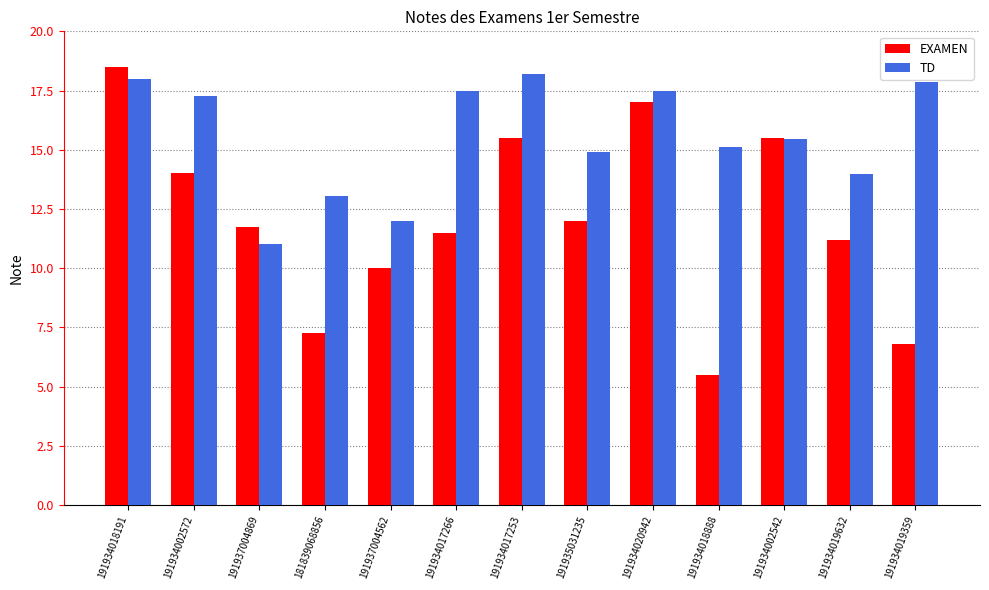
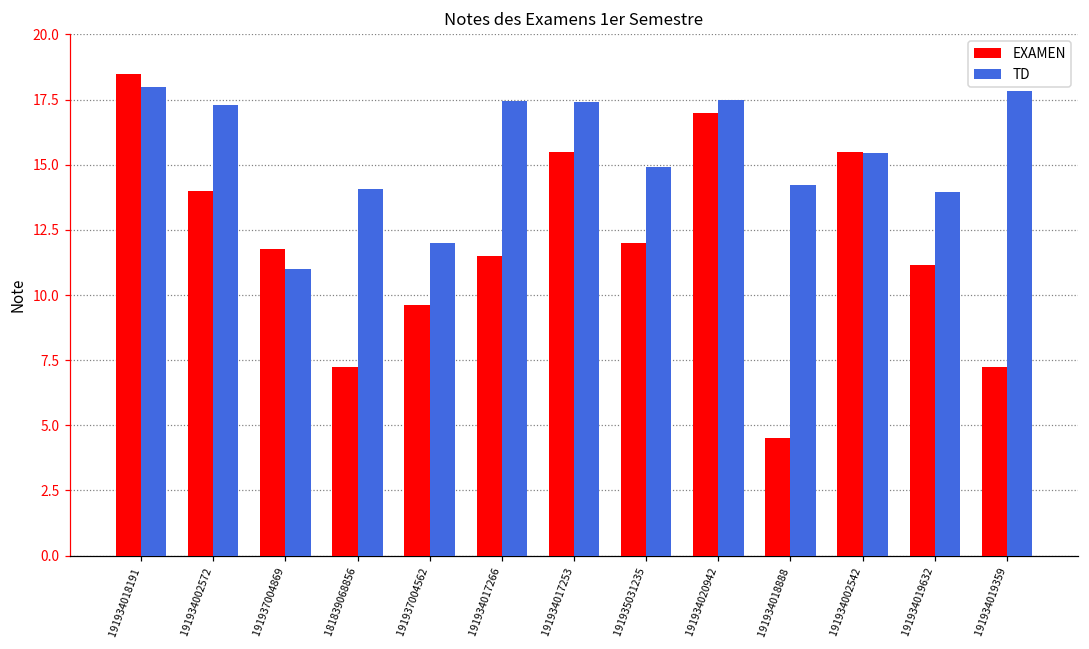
TD, 181839068856: 13.1 -> 14.1
EXAMEN, 191937004562: 10.0 -> 9.6
TD, 191934017253: 18.2 -> 17.4
EXAMEN, 191934018888: 5.5 -> 4.5
TD, 191934018888: 15.1 -> 14.2
EXAMEN, 191934019359: 6.8 -> 7.3
